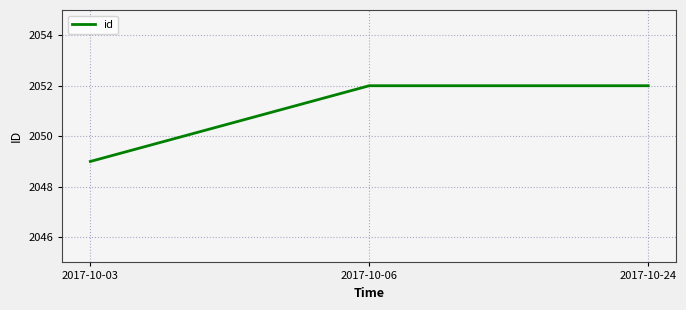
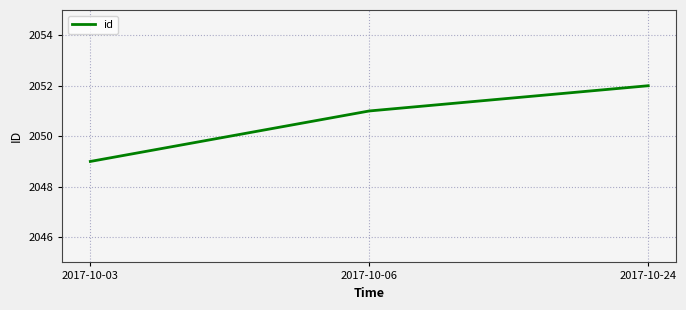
2017-10-06: 2052 -> 2051
